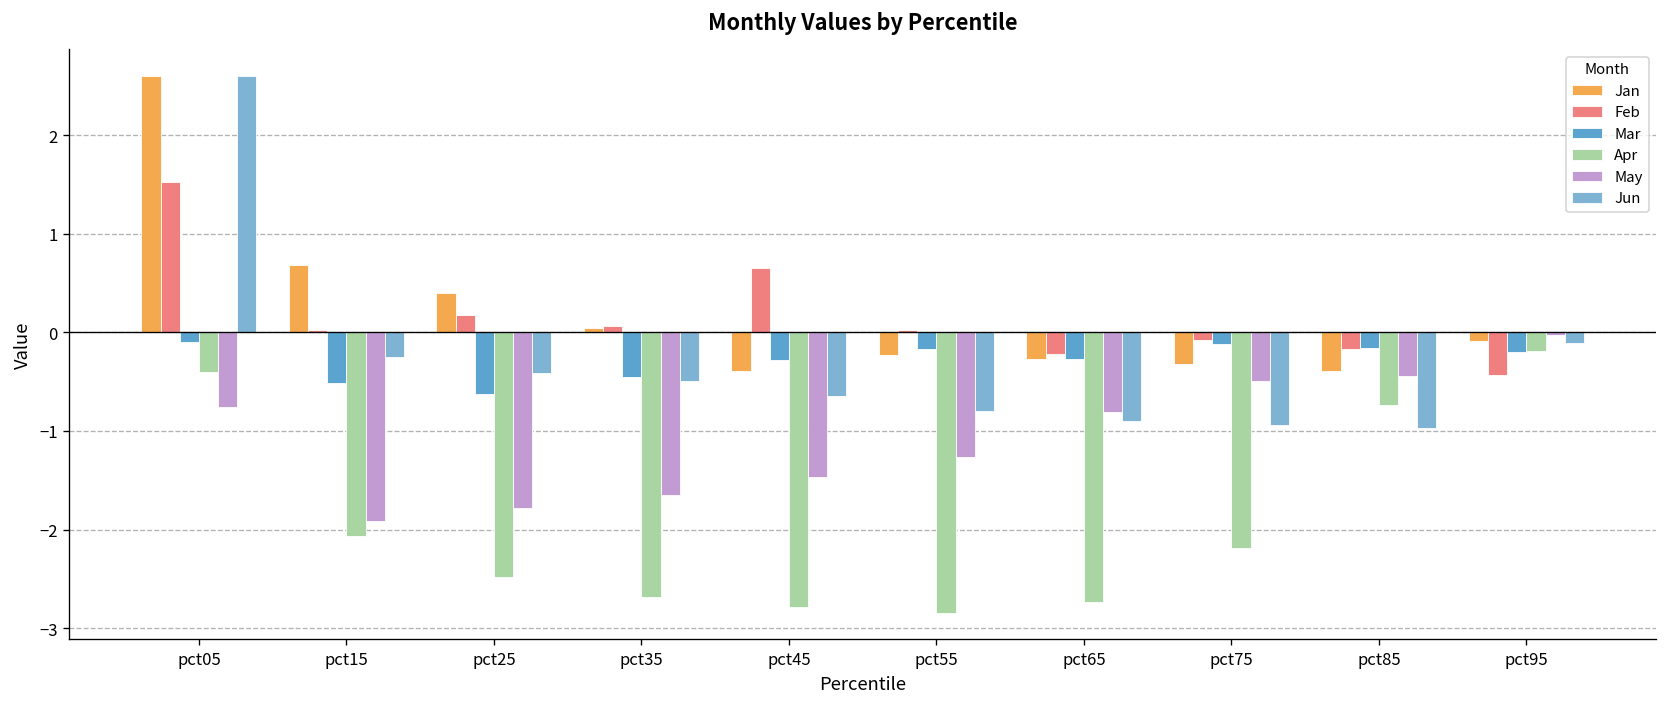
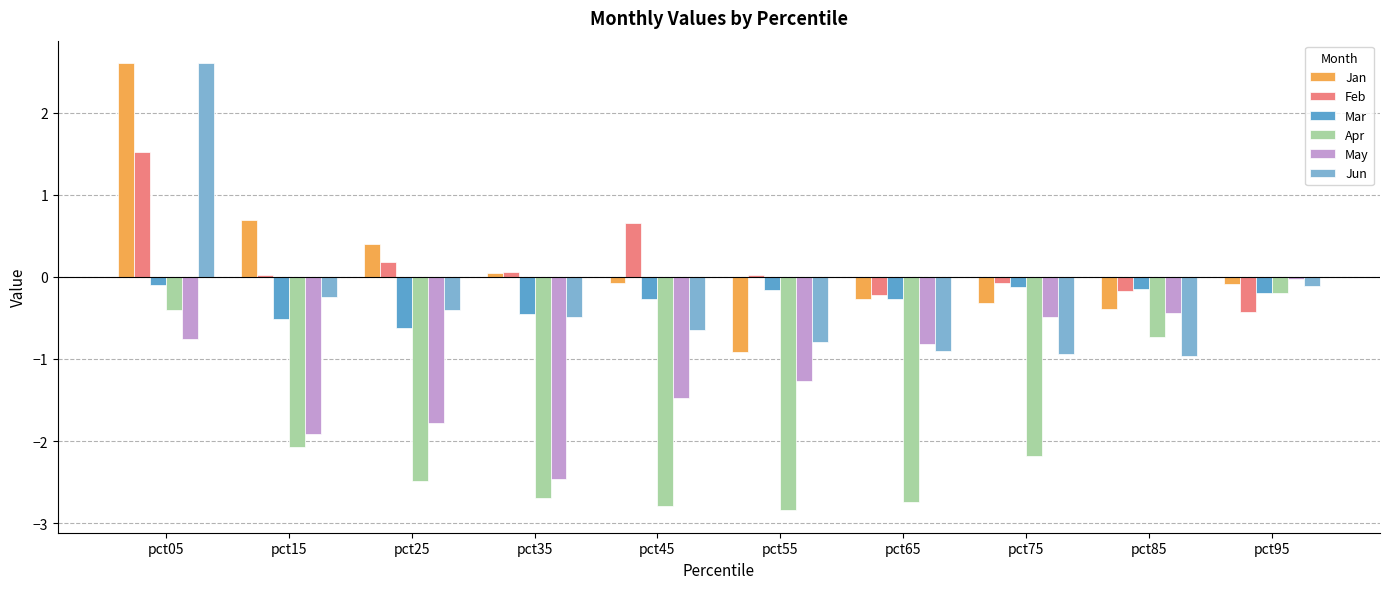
May, pct35: -1.6 -> -2.5
Jan, pct45: -0.4 -> -0.1
Jan, pct55: -0.2 -> -0.9
